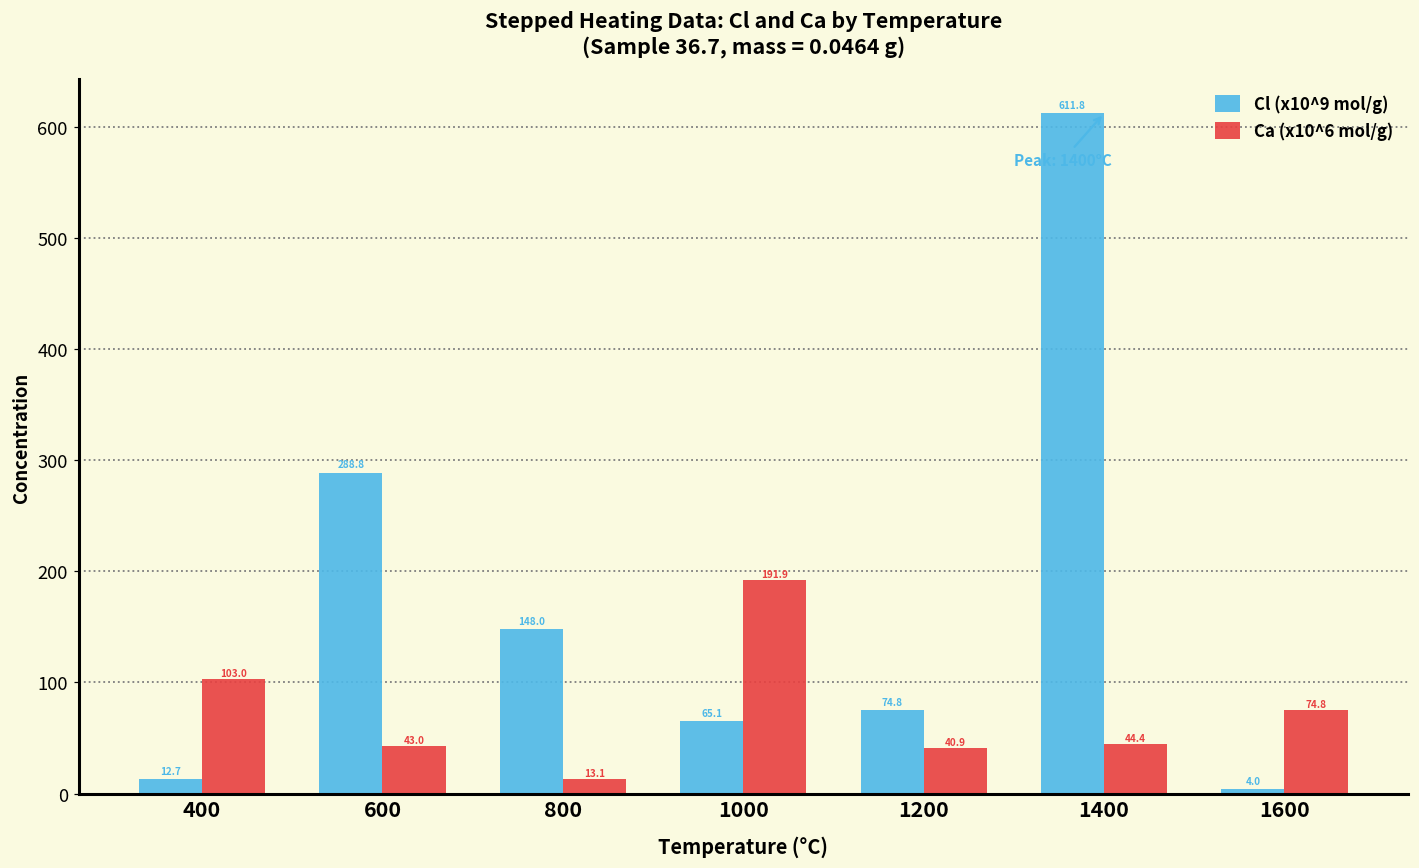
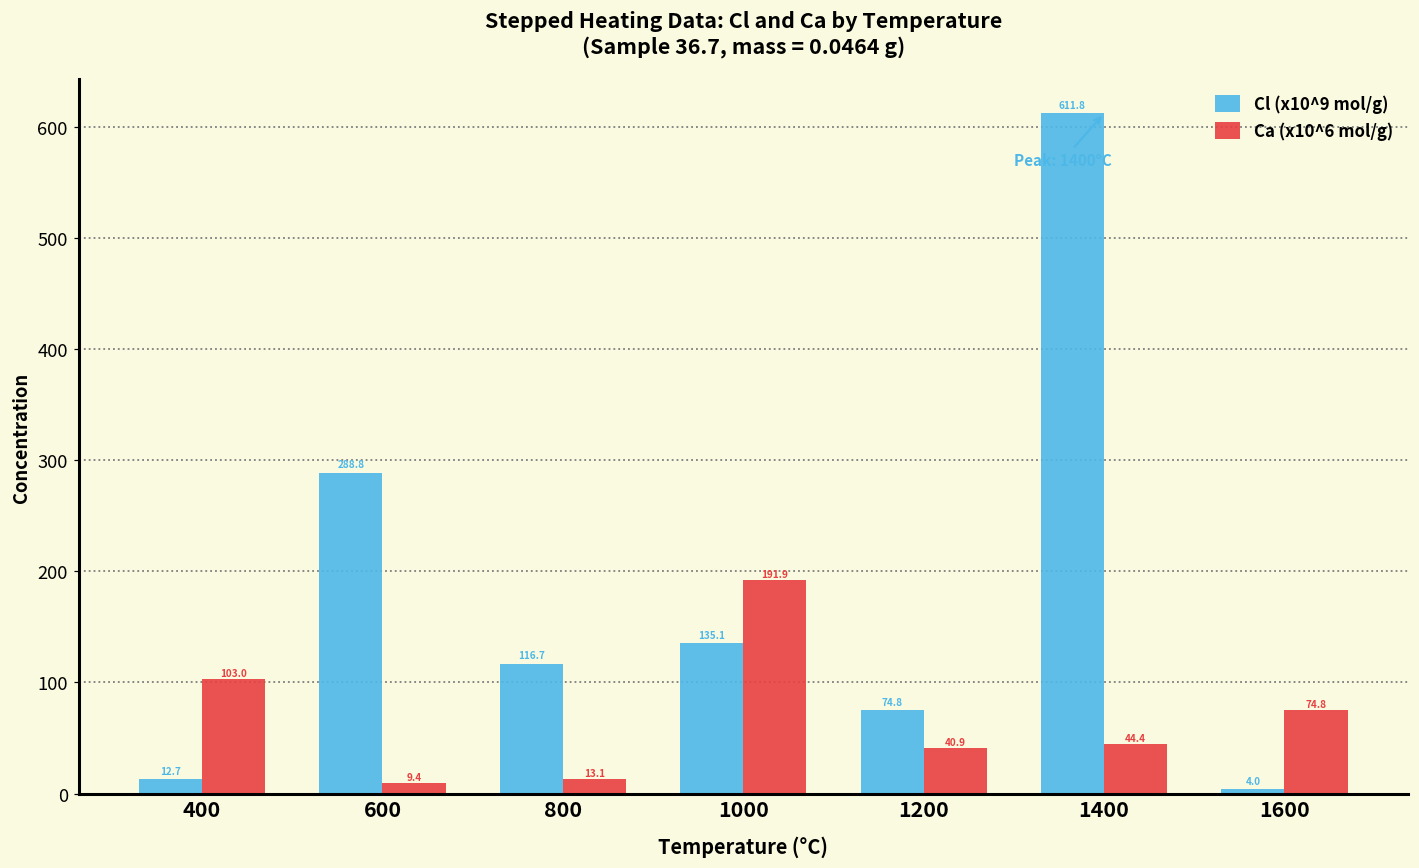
Ca (x10^6 mol/g), 600: 43.0 -> 9.4
Cl (x10^9 mol/g), 800: 148.0 -> 116.7
Cl (x10^9 mol/g), 1000: 65.1 -> 135.1
